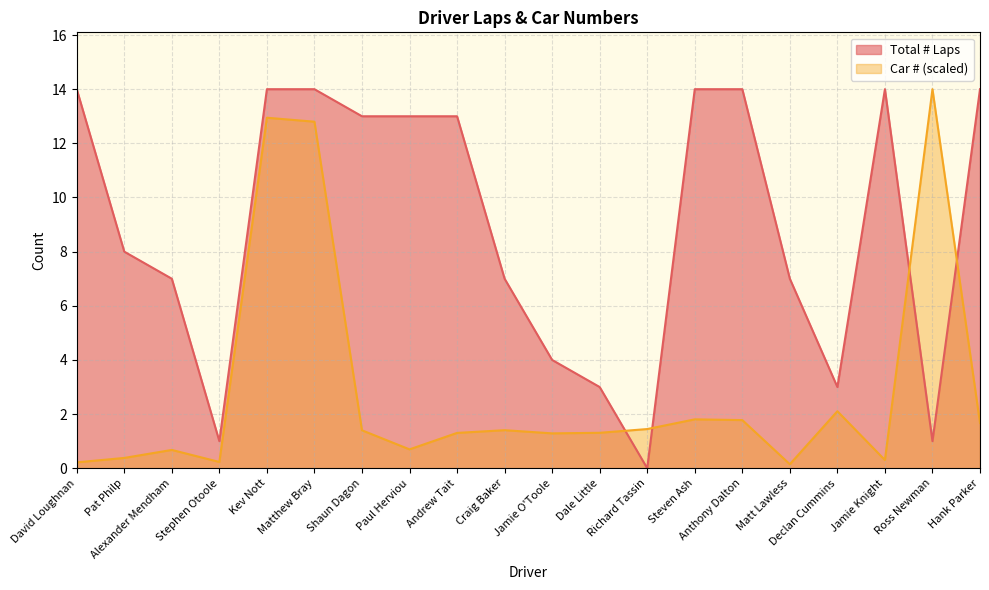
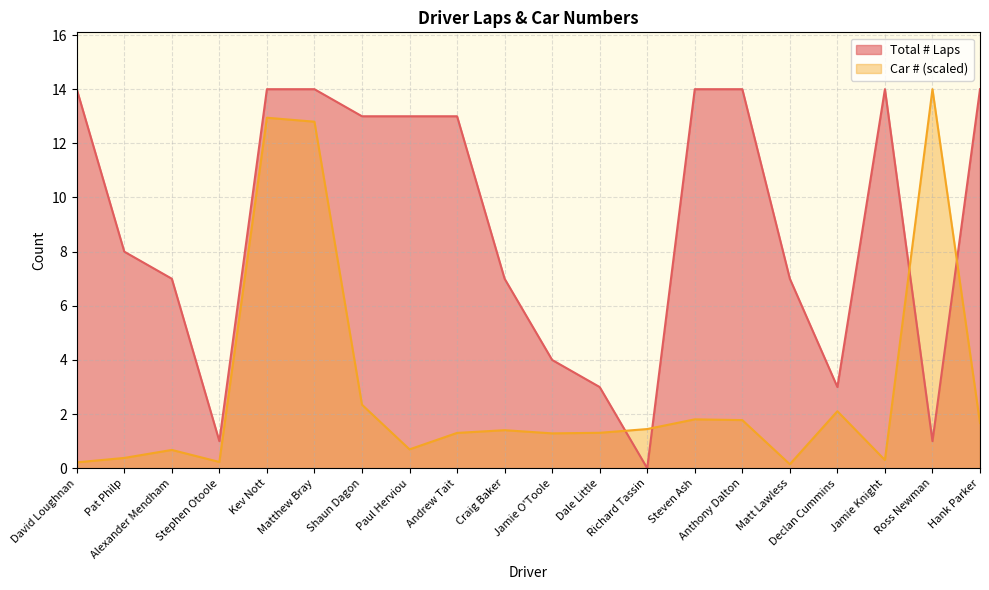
Car # (scaled), Shaun Dagon: 1.4 -> 2.3
